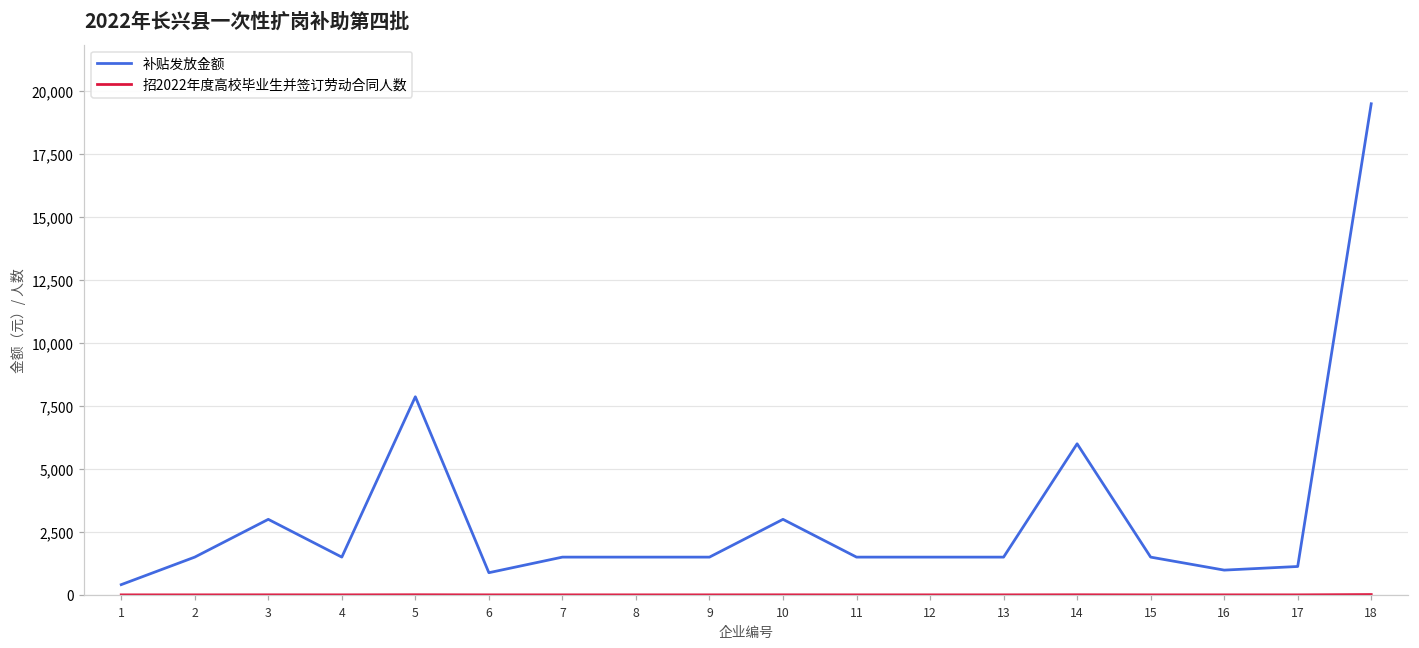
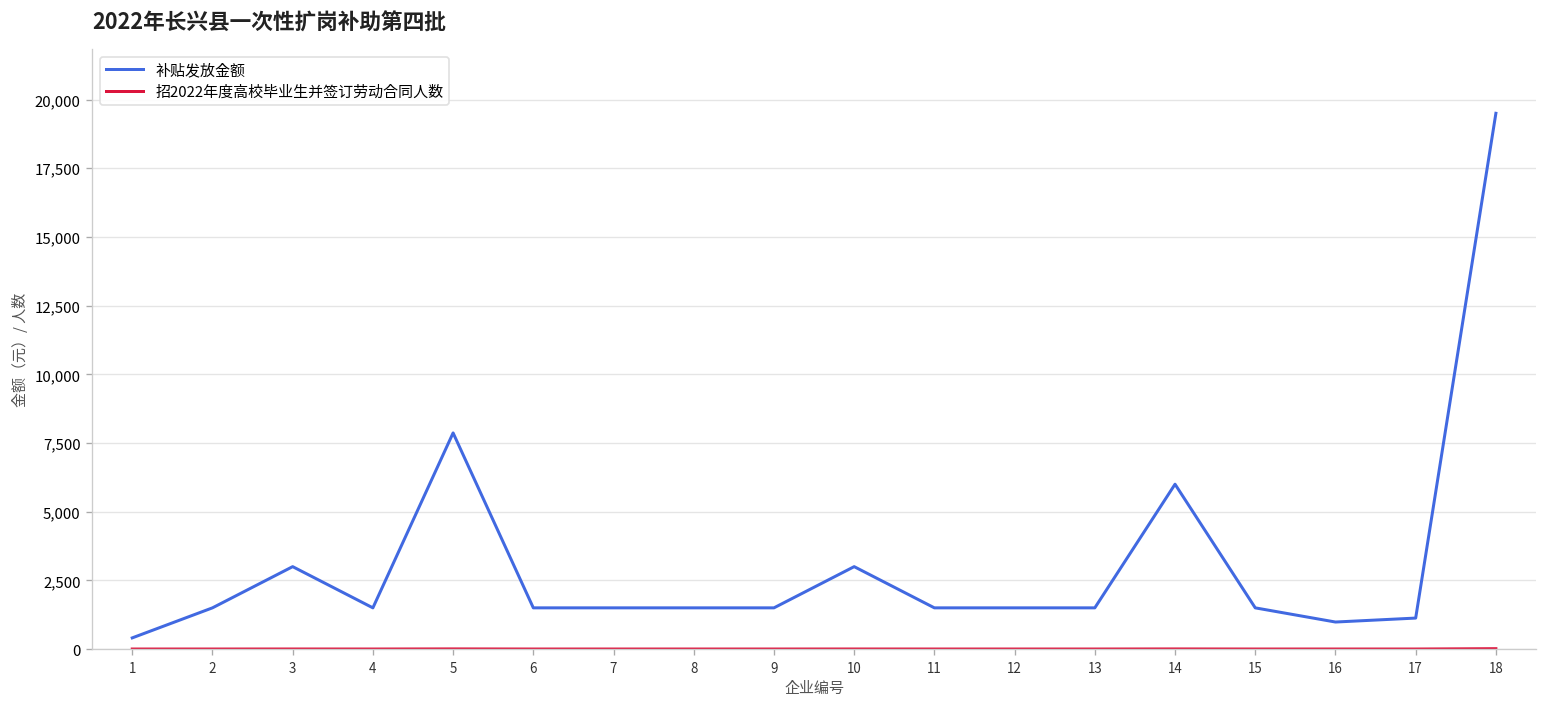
补贴发放金额, 6: 900 -> 1,500
